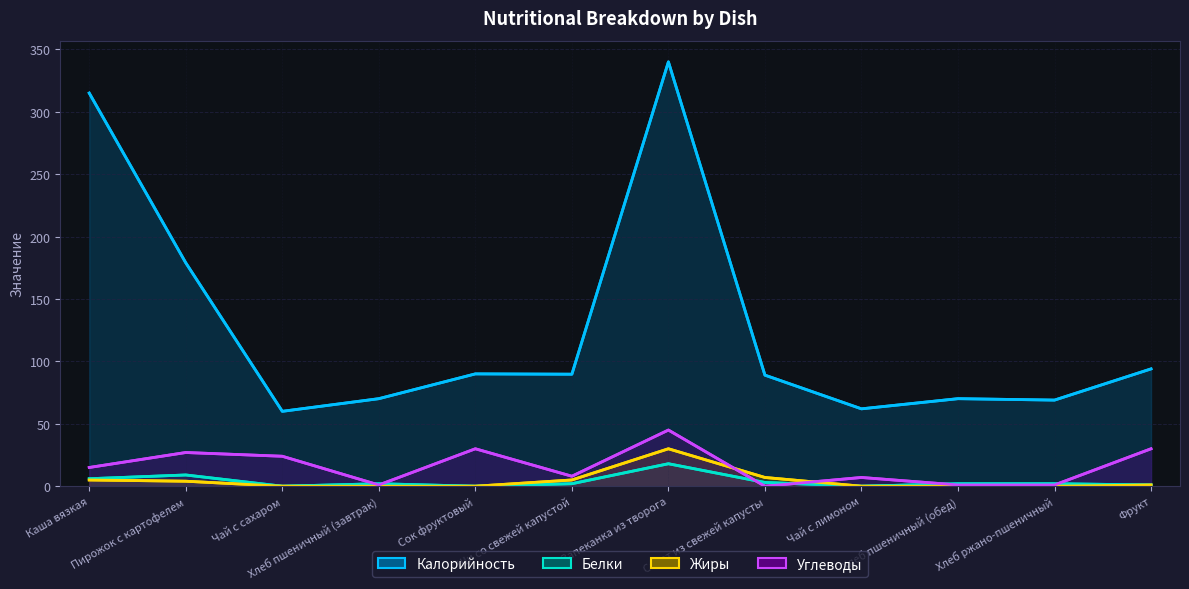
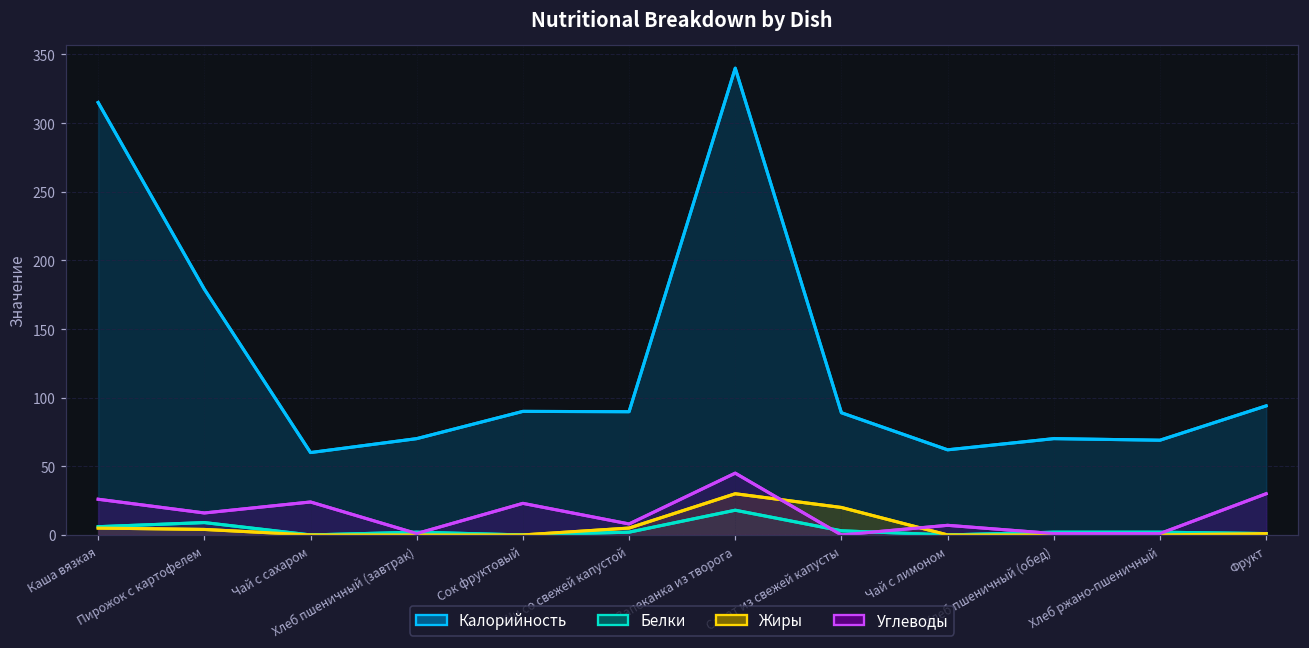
Углеводы, Каша вязкая: 15 -> 26
Углеводы, Пирожок с картофелем: 27 -> 16
Углеводы, Сок фруктовый: 30 -> 23
Жиры, Салат из свежей капусты: 7 -> 20
